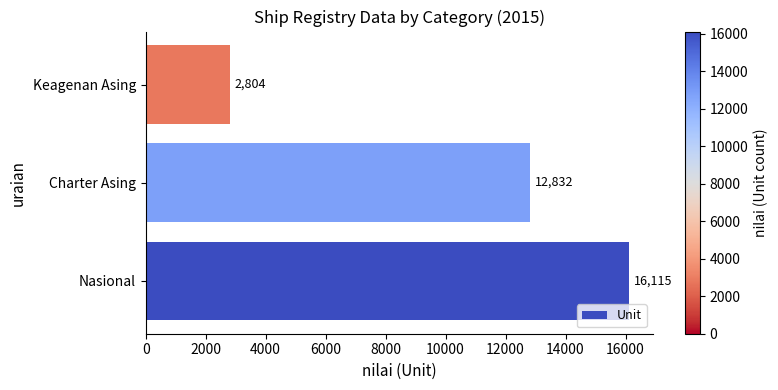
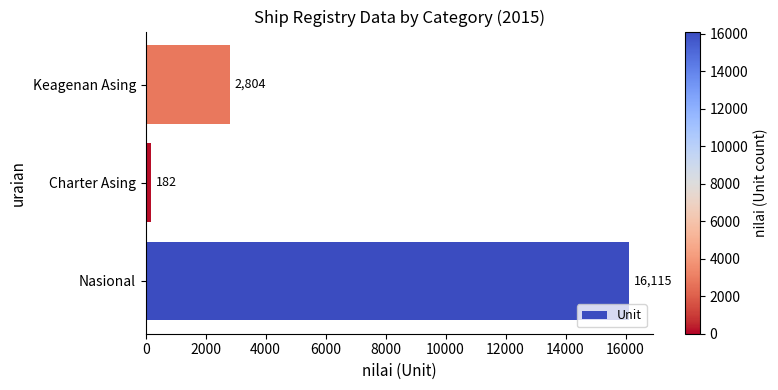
Charter Asing: 12,832 -> 182
